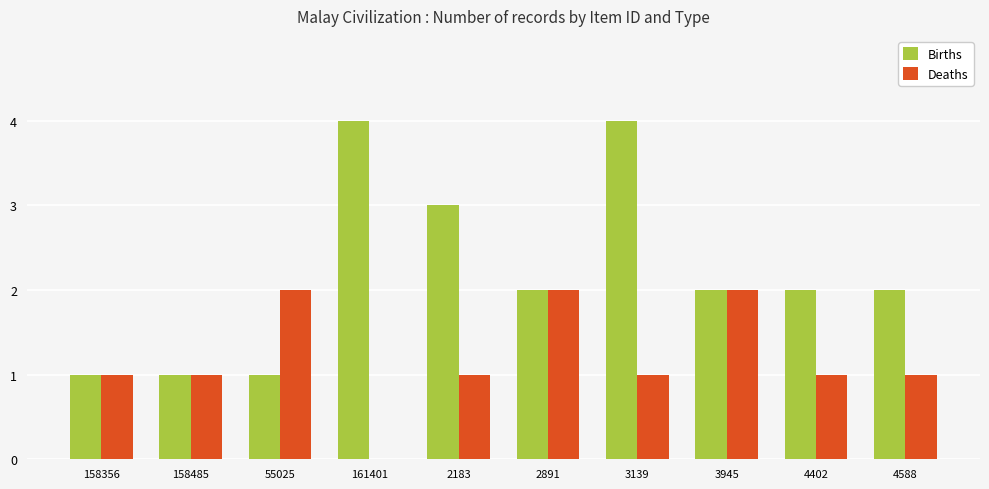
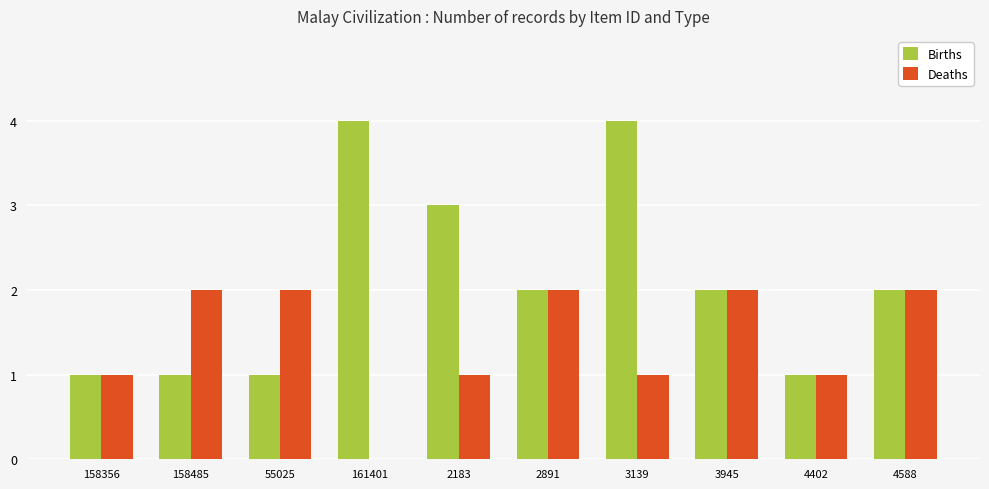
Deaths, 158485: 1 -> 2
Births, 4402: 2 -> 1
Deaths, 4588: 1 -> 2
